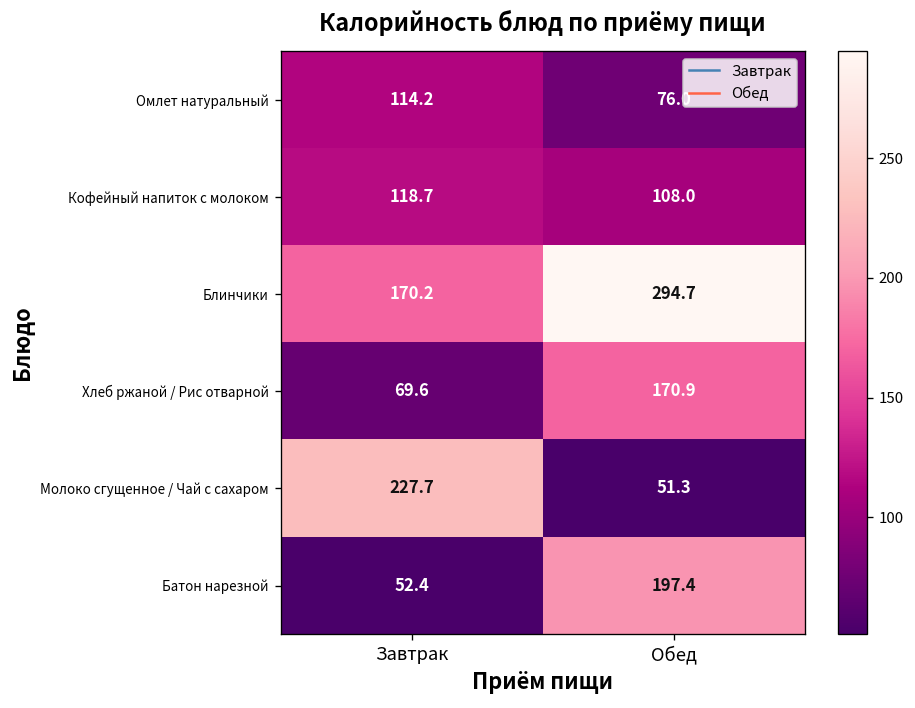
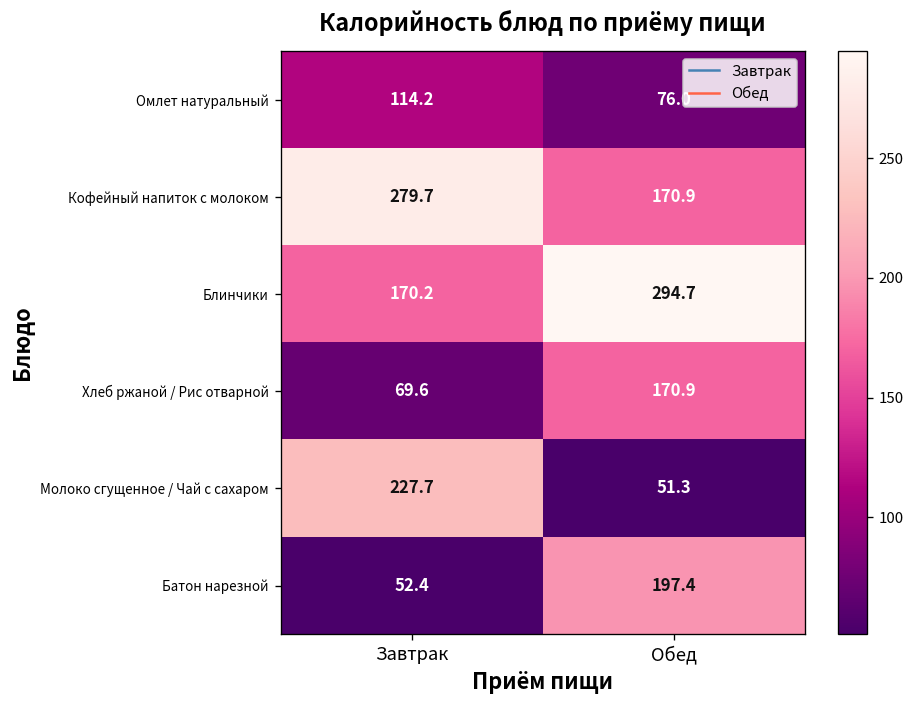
Кофейный напиток с молоком, Завтрак: 118.7 -> 279.7
Кофейный напиток с молоком, Обед: 108.0 -> 170.9
